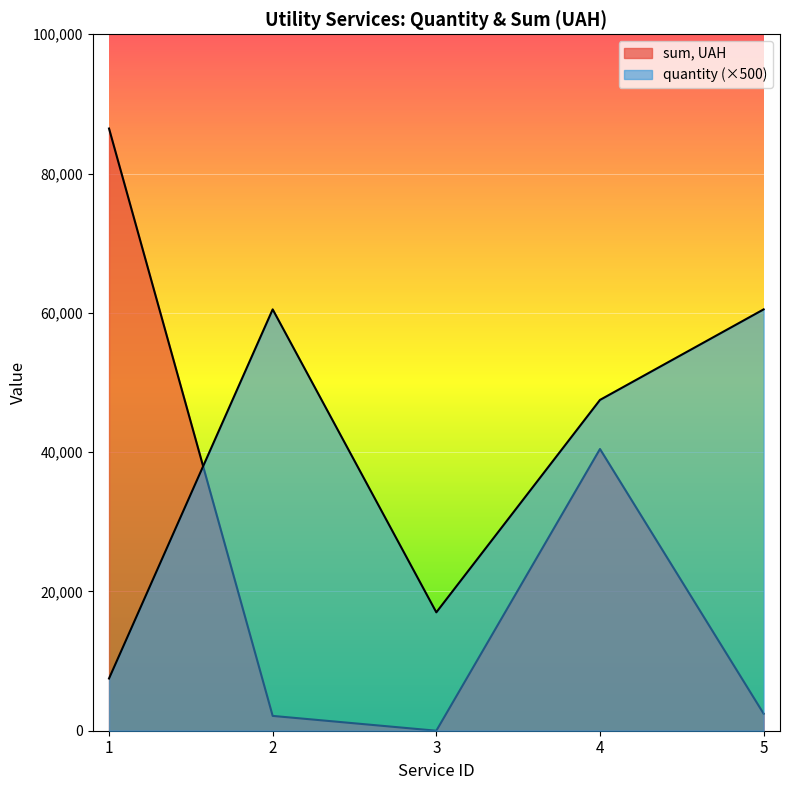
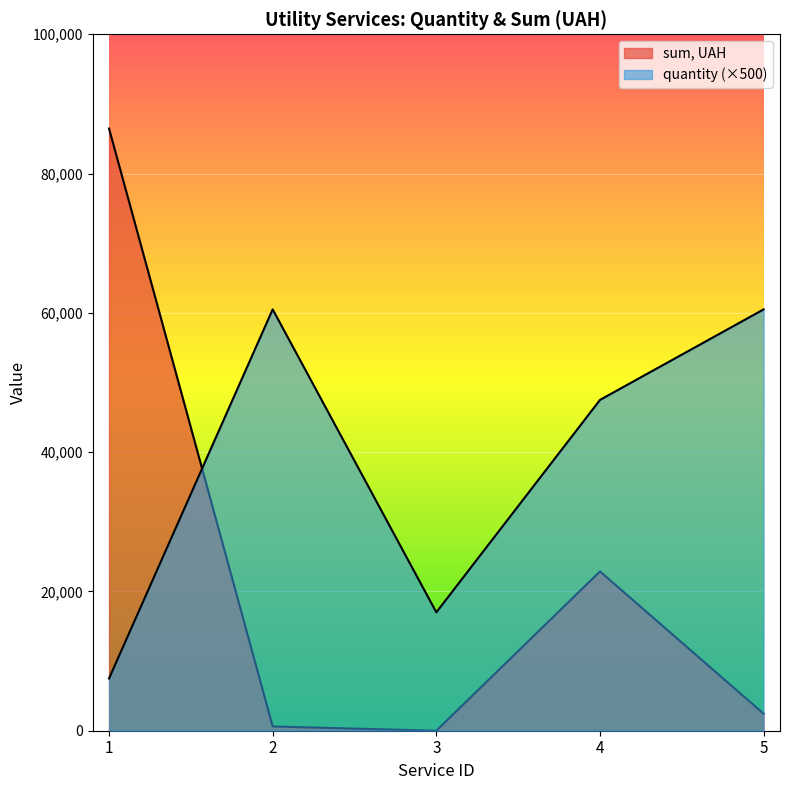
sum, UAH, 2: 2,000 -> 1,000
sum, UAH, 4: 40,000 -> 23,000
